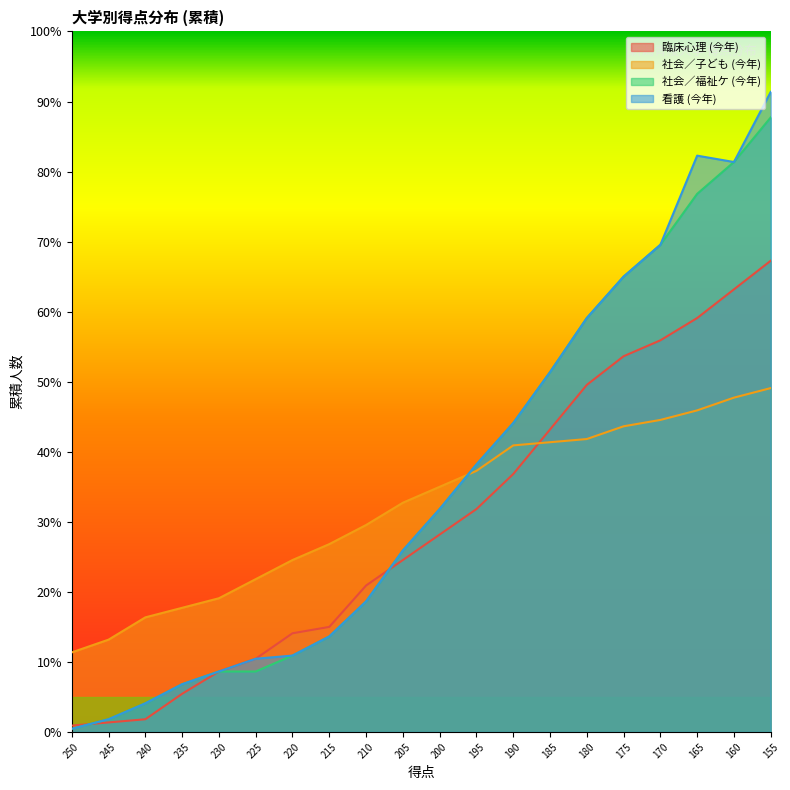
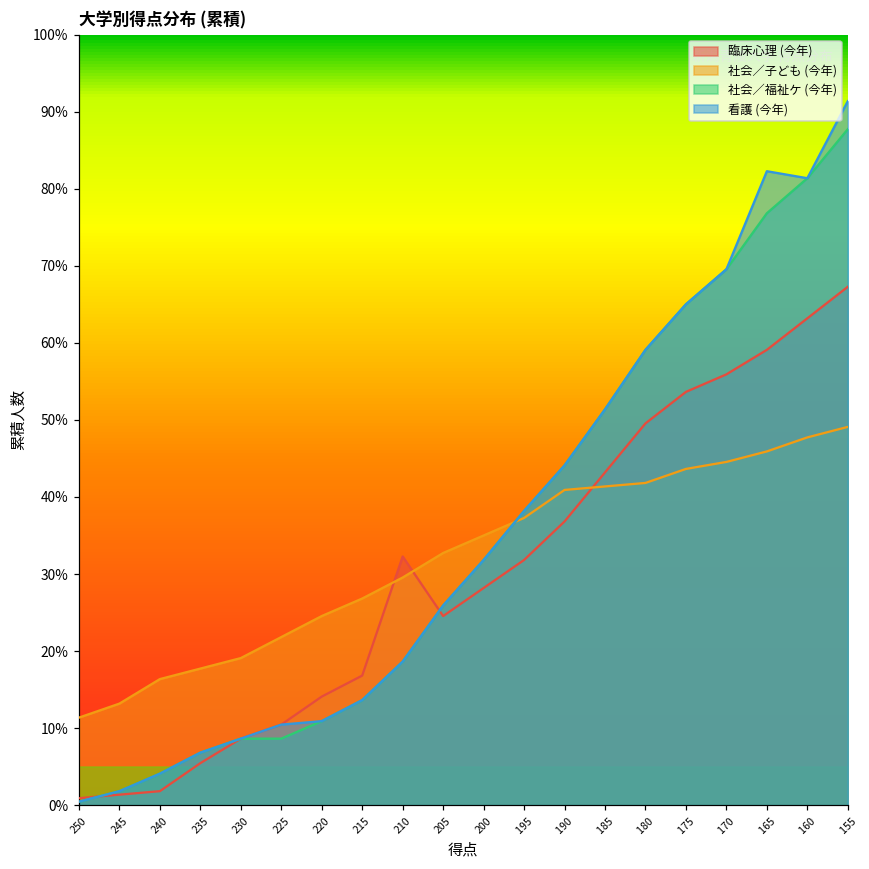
臨床心理 (今年), 215: 15% -> 17%
臨床心理 (今年), 210: 21% -> 32%
